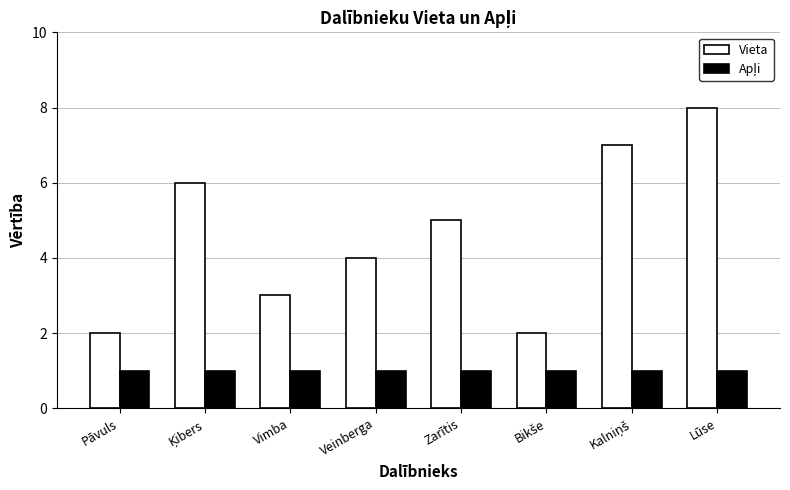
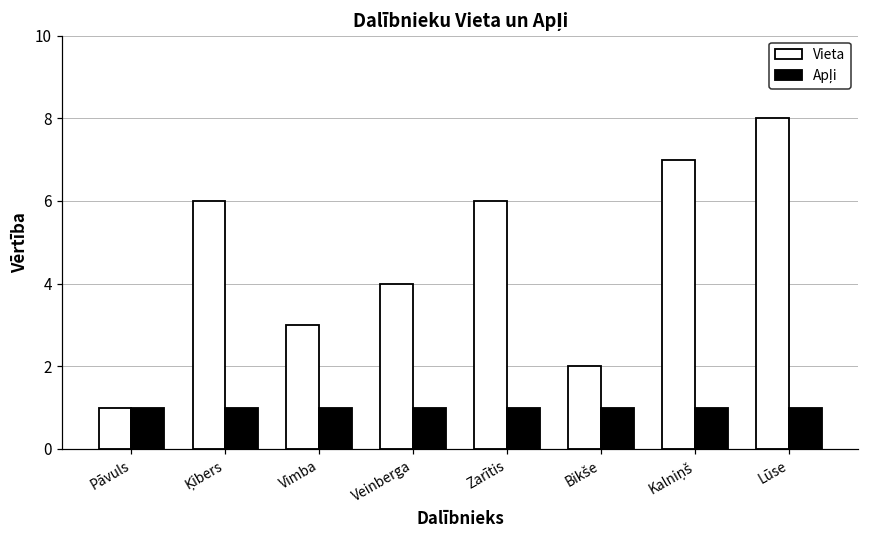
Vieta, Pāvuls: 2 -> 1
Vieta, Zarītis: 5 -> 6
